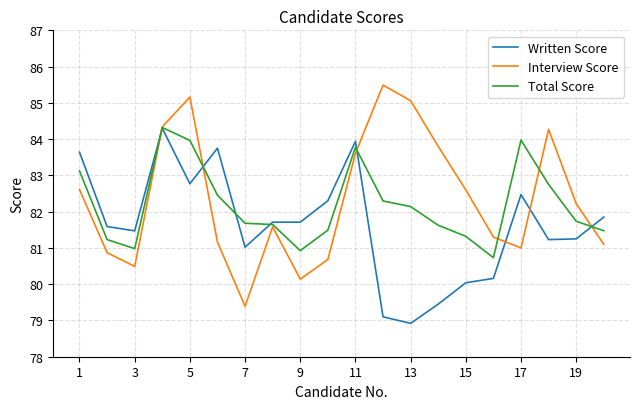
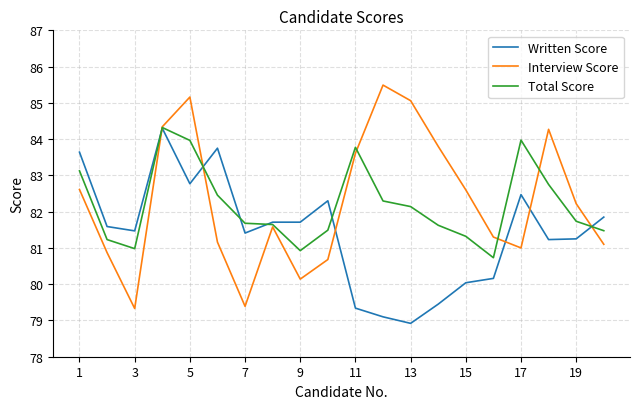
Interview Score, 3: 80.5 -> 79.3
Written Score, 7: 81.0 -> 81.4
Written Score, 11: 83.9 -> 79.3
